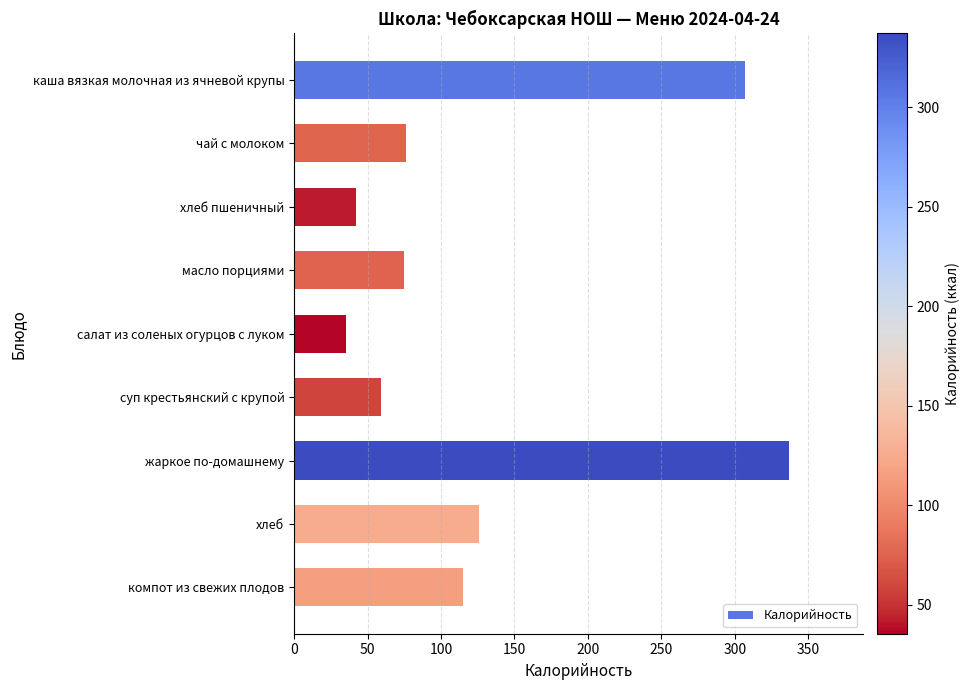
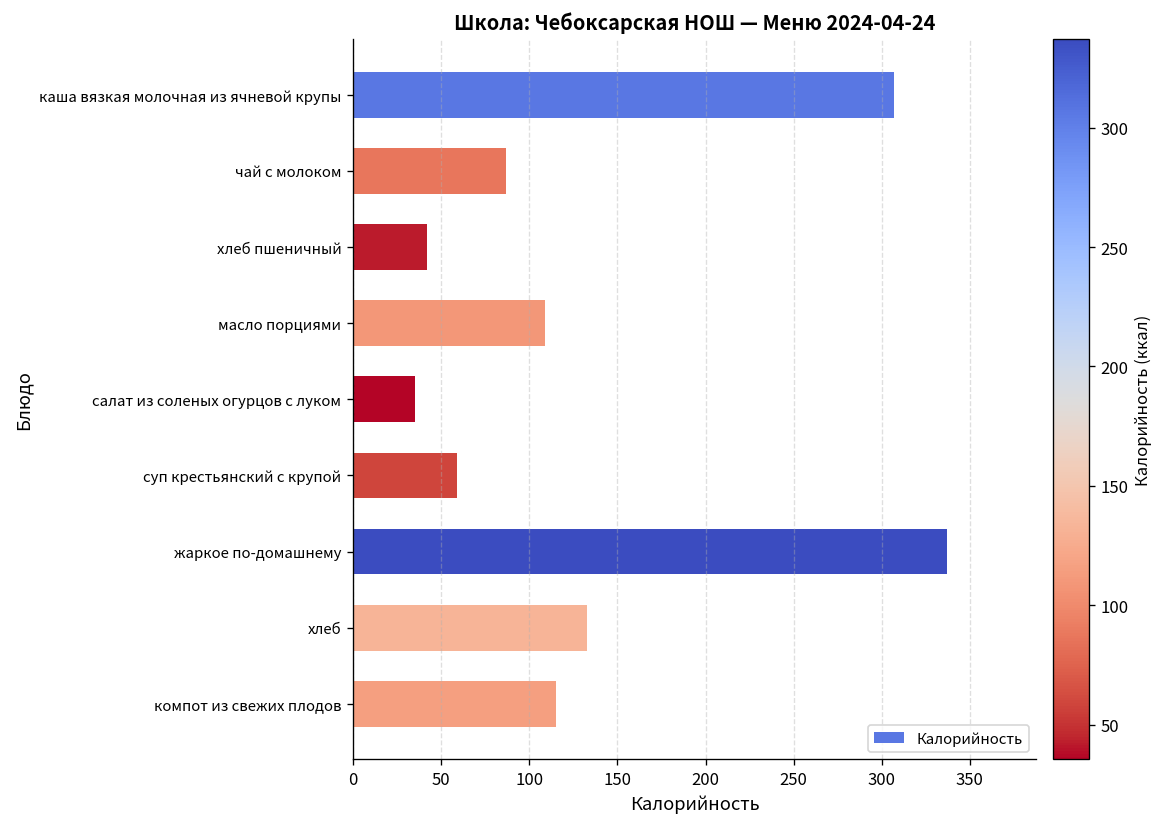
чай с молоком: 76 -> 87
масло порциями: 75 -> 109
хлеб: 126 -> 133
